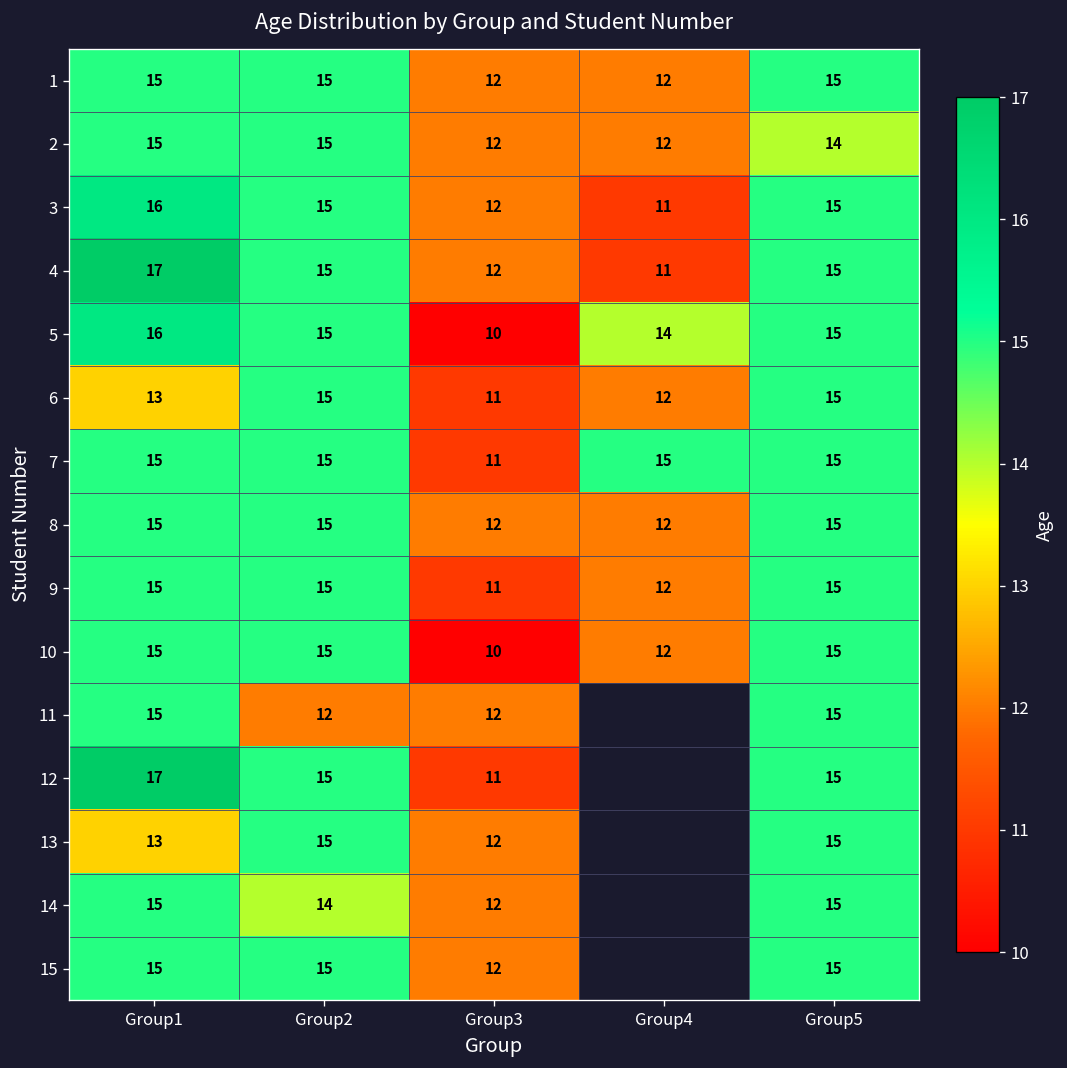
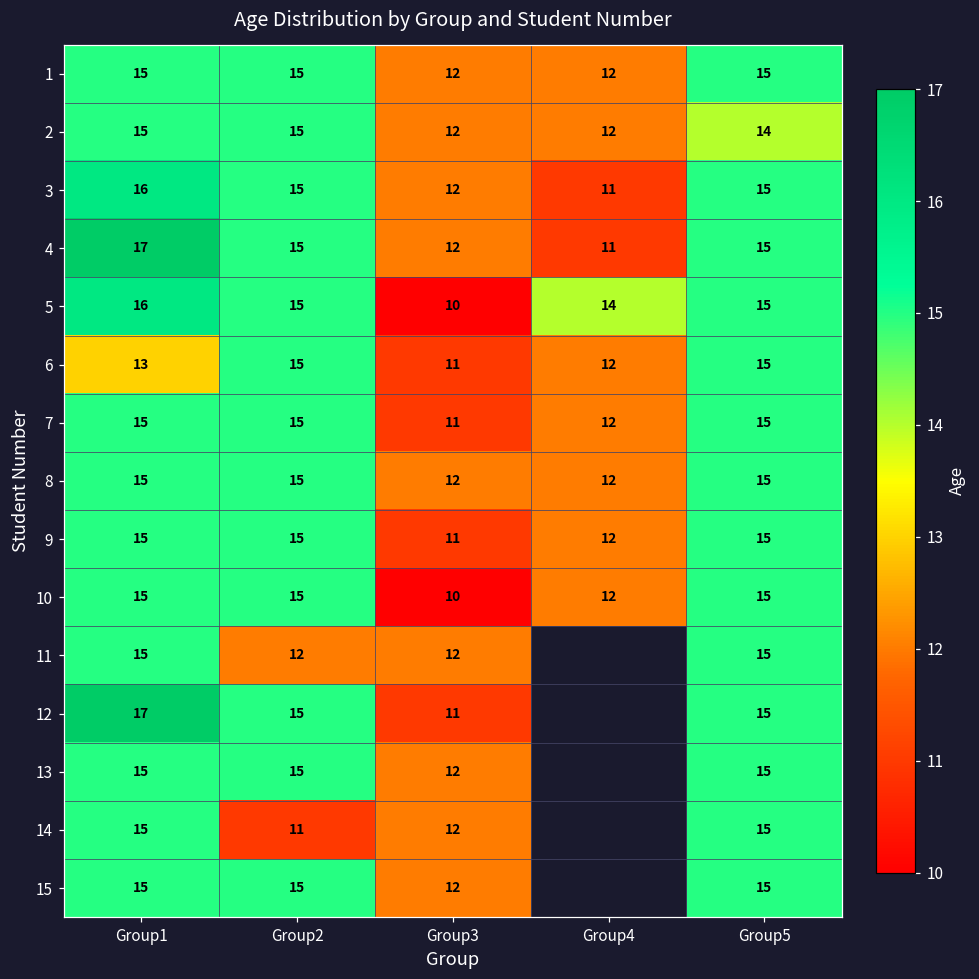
7, Group4: 15 -> 12
13, Group1: 13 -> 15
14, Group2: 14 -> 11
